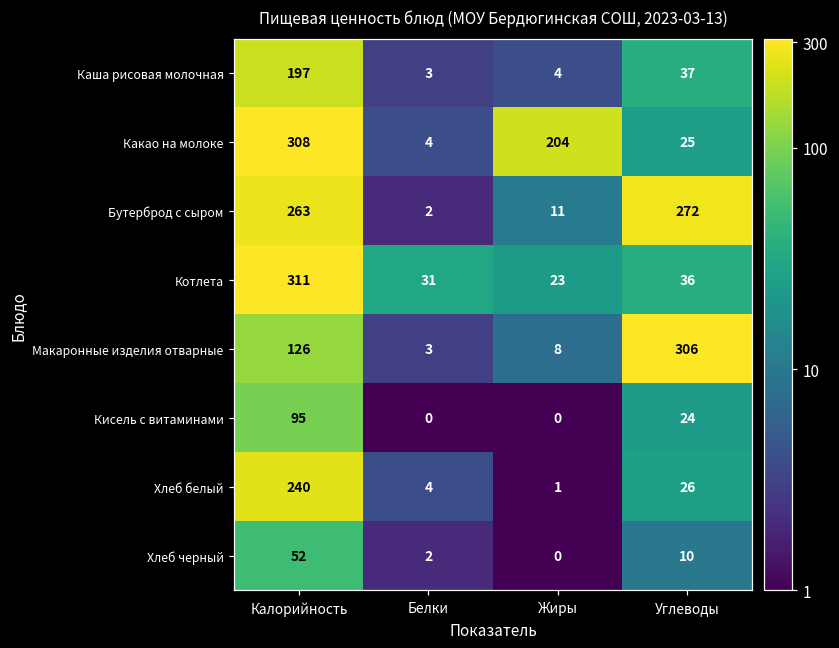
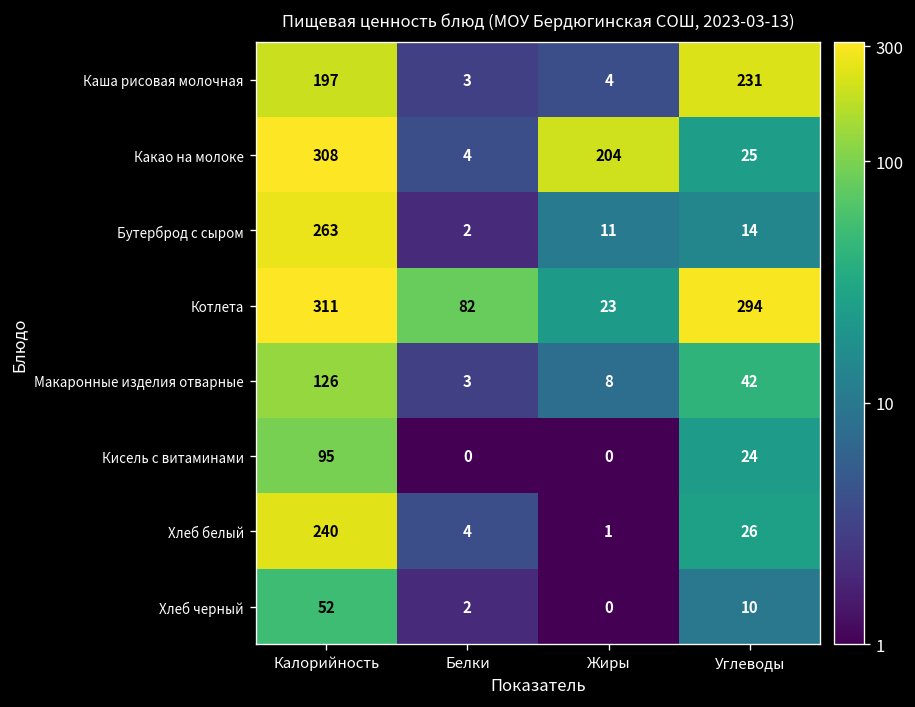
Каша рисовая молочная, Углеводы: 37 -> 231
Бутерброд с сыром, Углеводы: 272 -> 14
Котлета, Белки: 31 -> 82
Котлета, Углеводы: 36 -> 294
Макаронные изделия отварные, Углеводы: 306 -> 42
